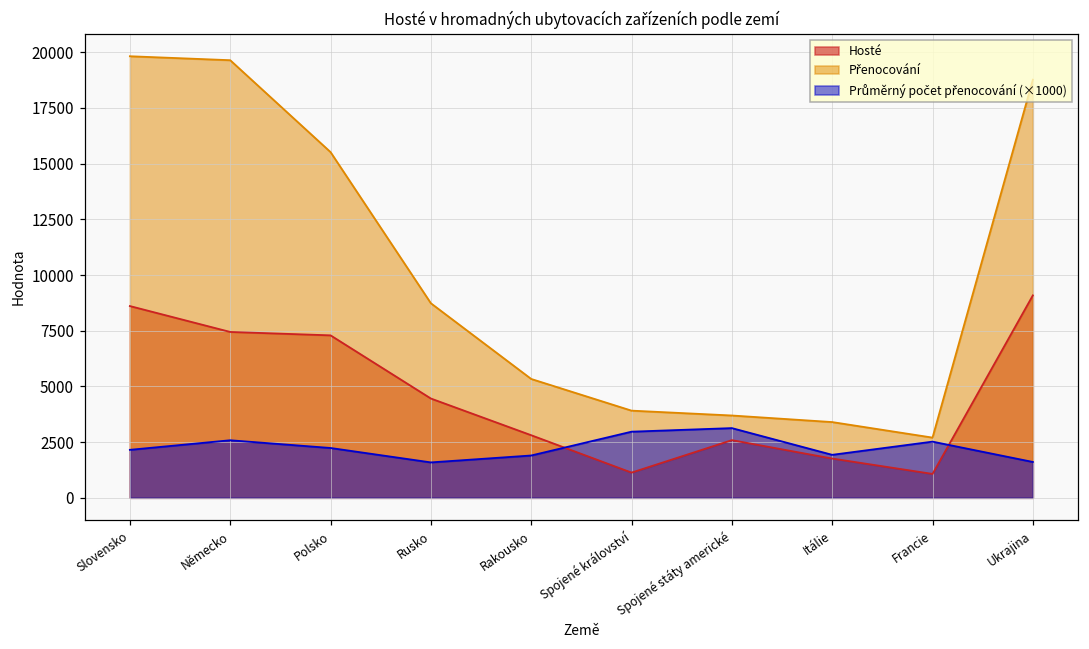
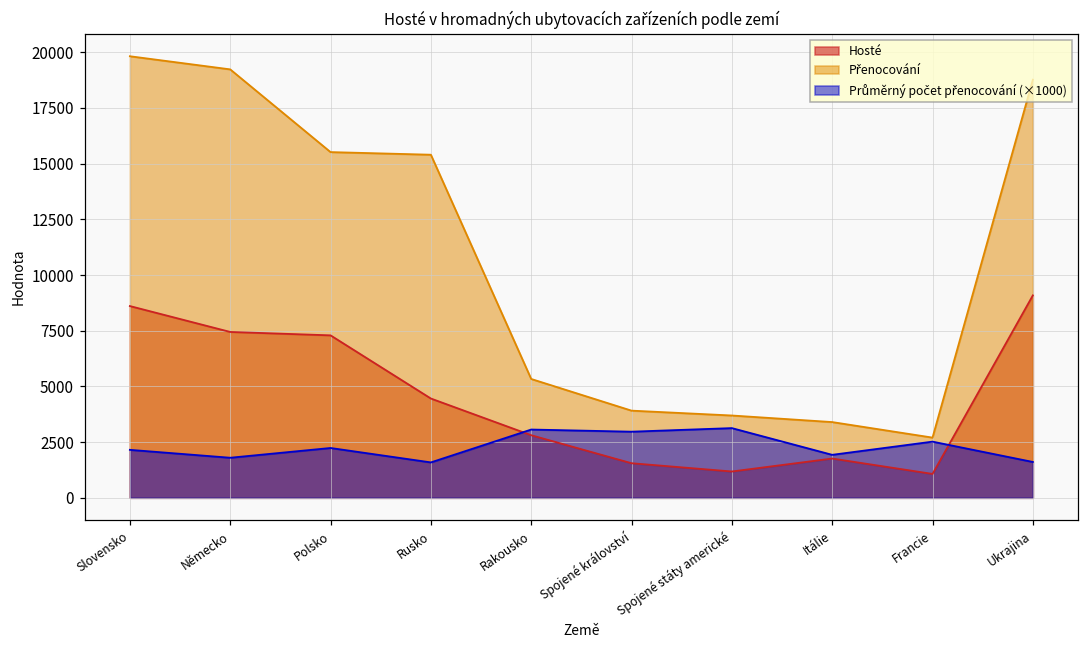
Přenocování, Německo: 19600 -> 19200
Průměrný počet přenocování (×1000), Německo: 2600 -> 1800
Přenocování, Rusko: 8700 -> 15400
Průměrný počet přenocování (×1000), Rakousko: 1900 -> 3100
Hosté, Spojené království: 1100 -> 1600
Hosté, Spojené státy americké: 2600 -> 1200
